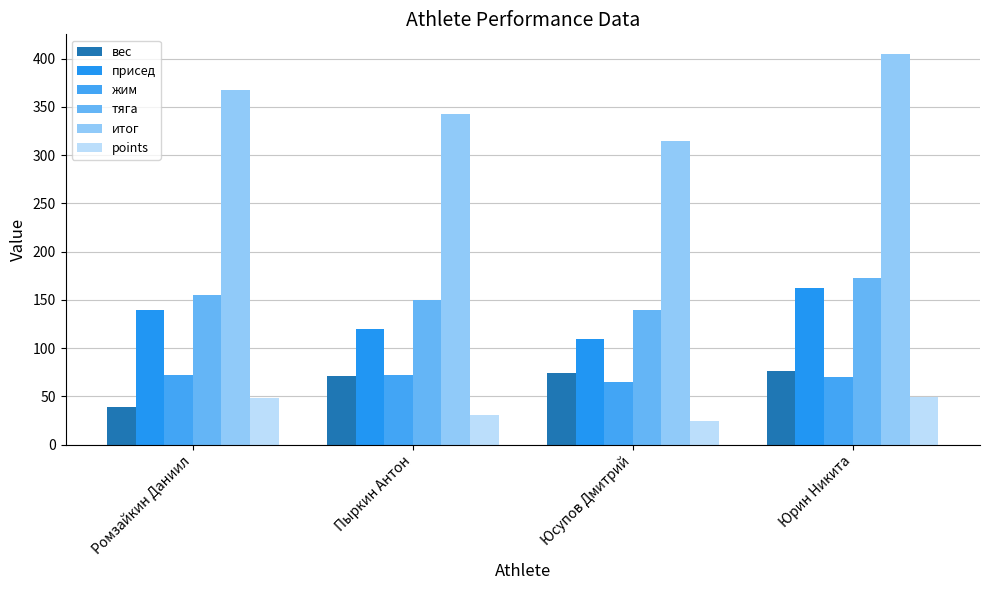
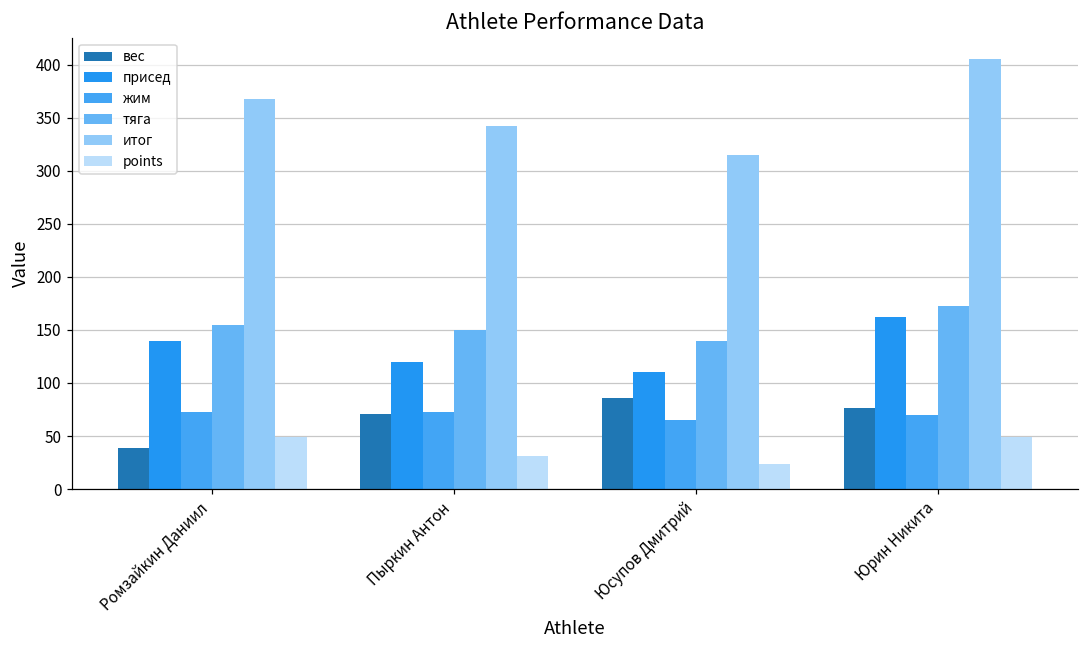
вес, Юсупов Дмитрий: 70 -> 90
